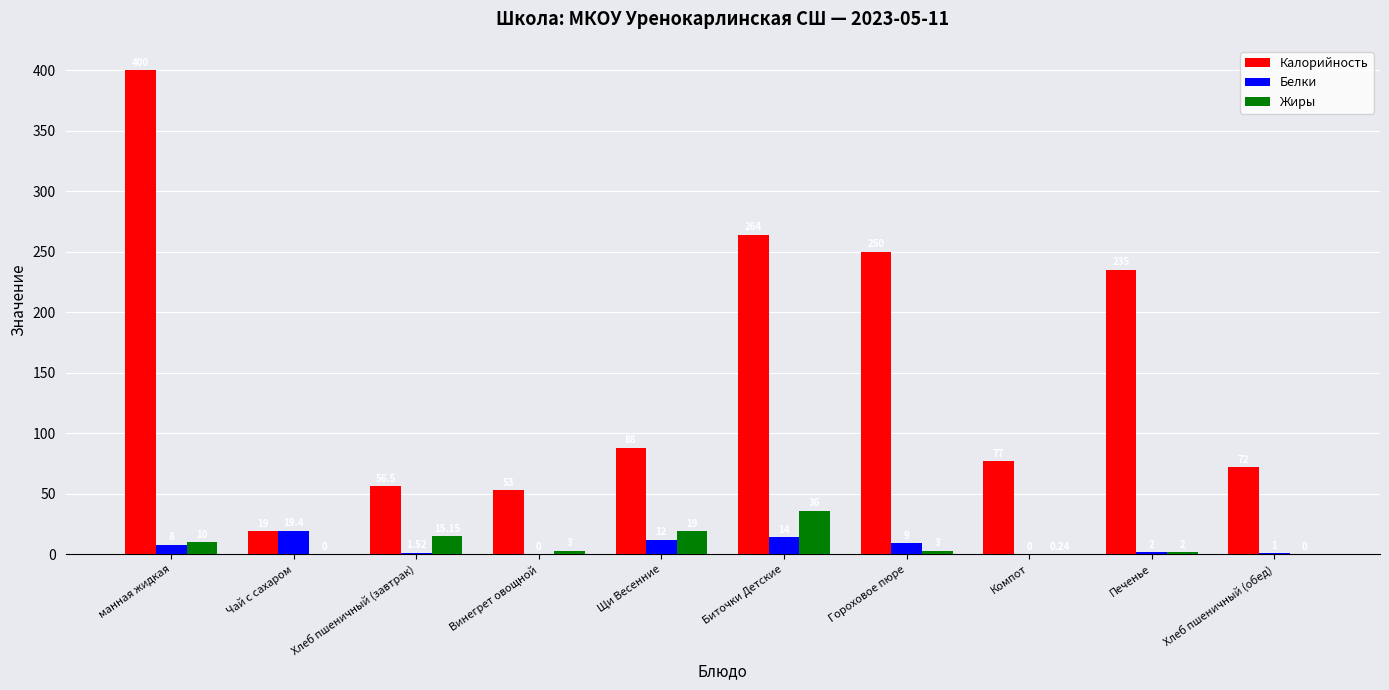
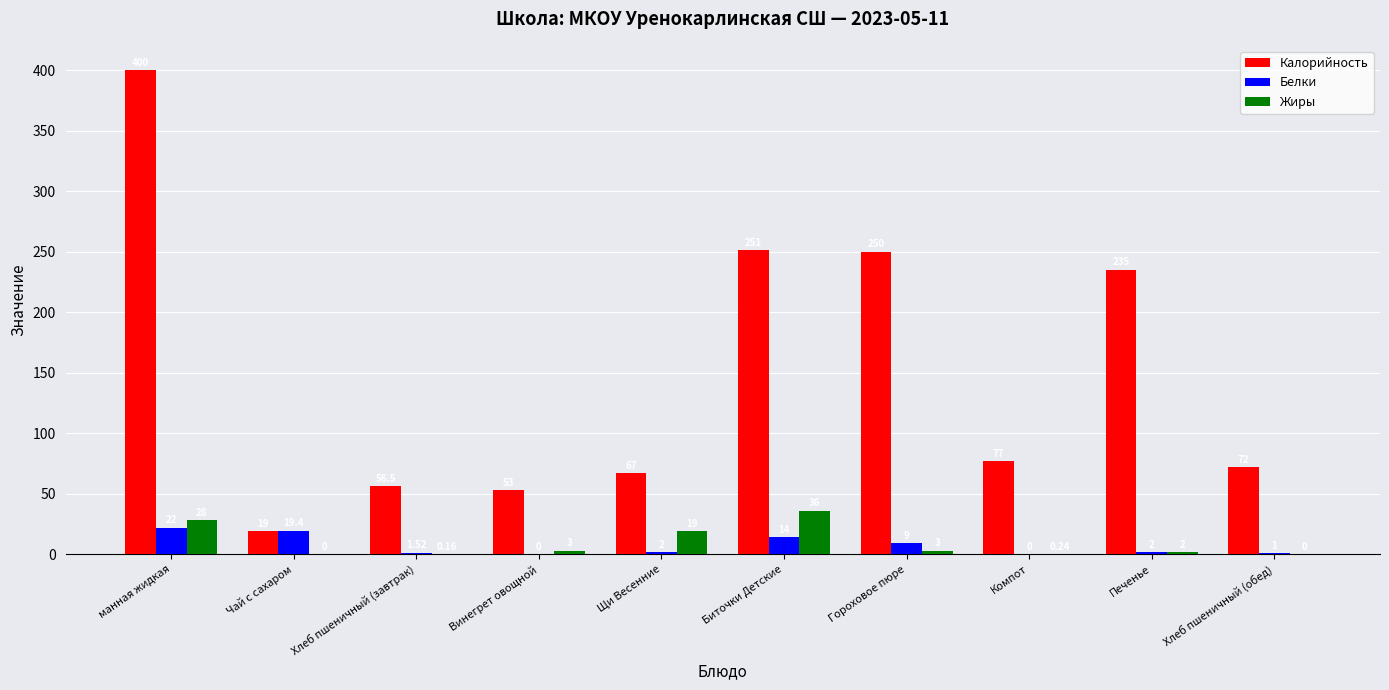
Белки, манная жидкая: 8 -> 22
Жиры, манная жидкая: 10 -> 28
Жиры, Хлеб пшеничный (завтрак): 15 -> 0
Калорийность, Щи Весенние: 88 -> 67
Белки, Щи Весенние: 12 -> 2
Калорийность, Биточки Детские: 264 -> 251
